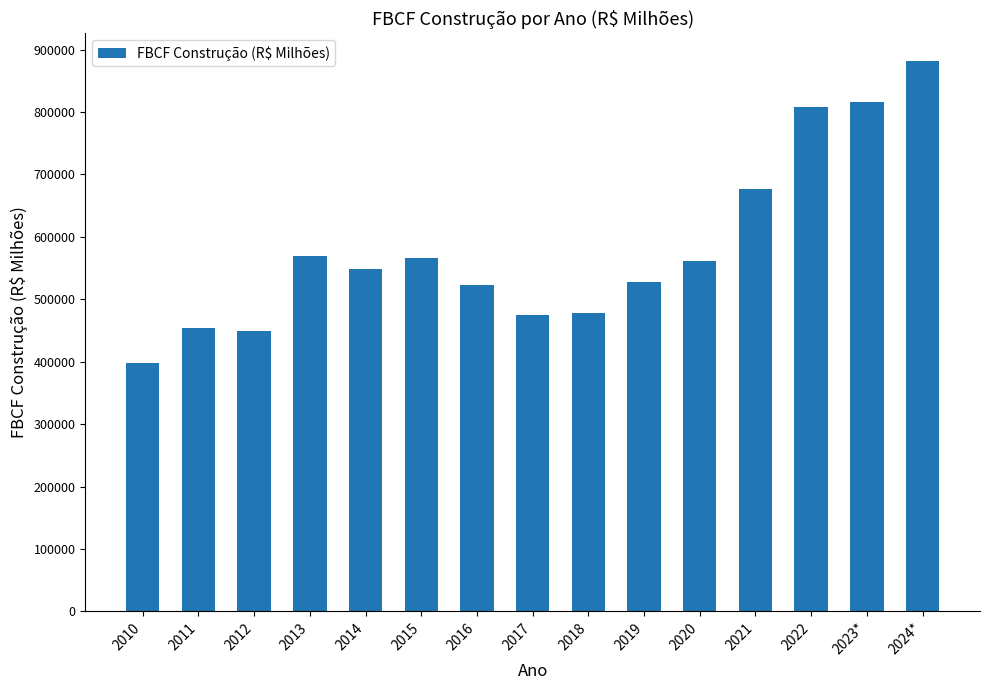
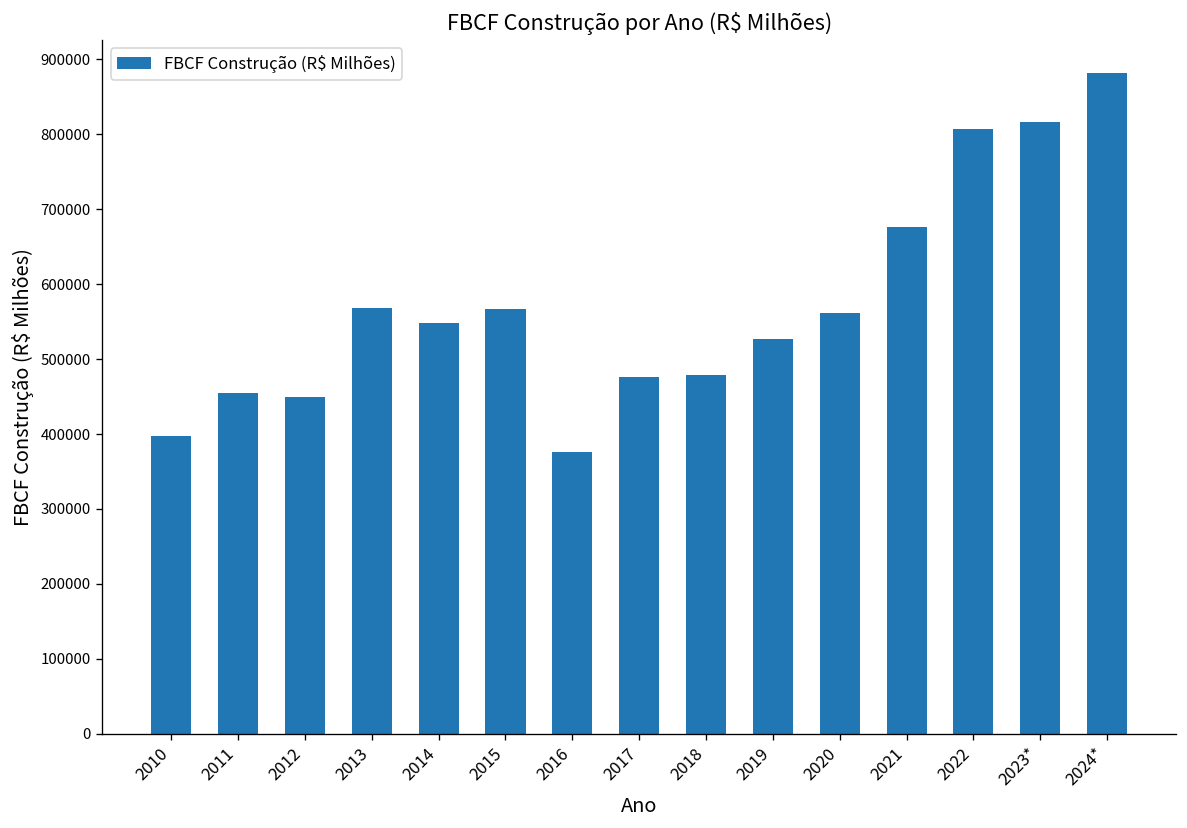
2016: 520000 -> 380000
